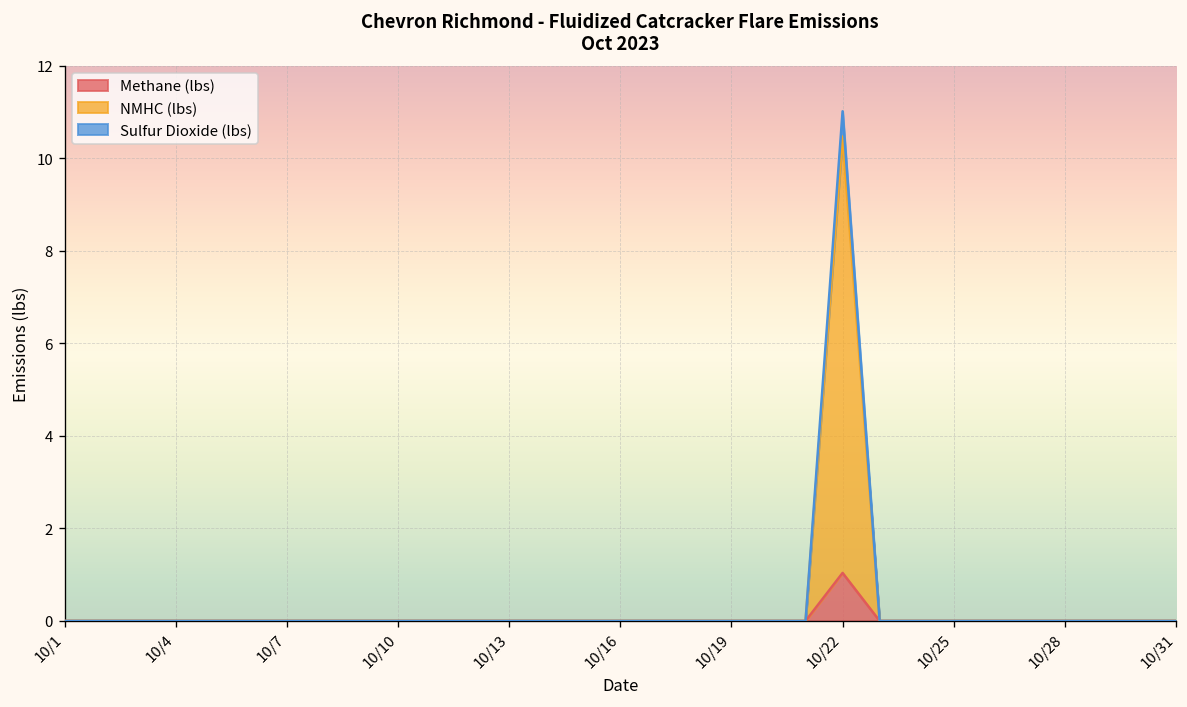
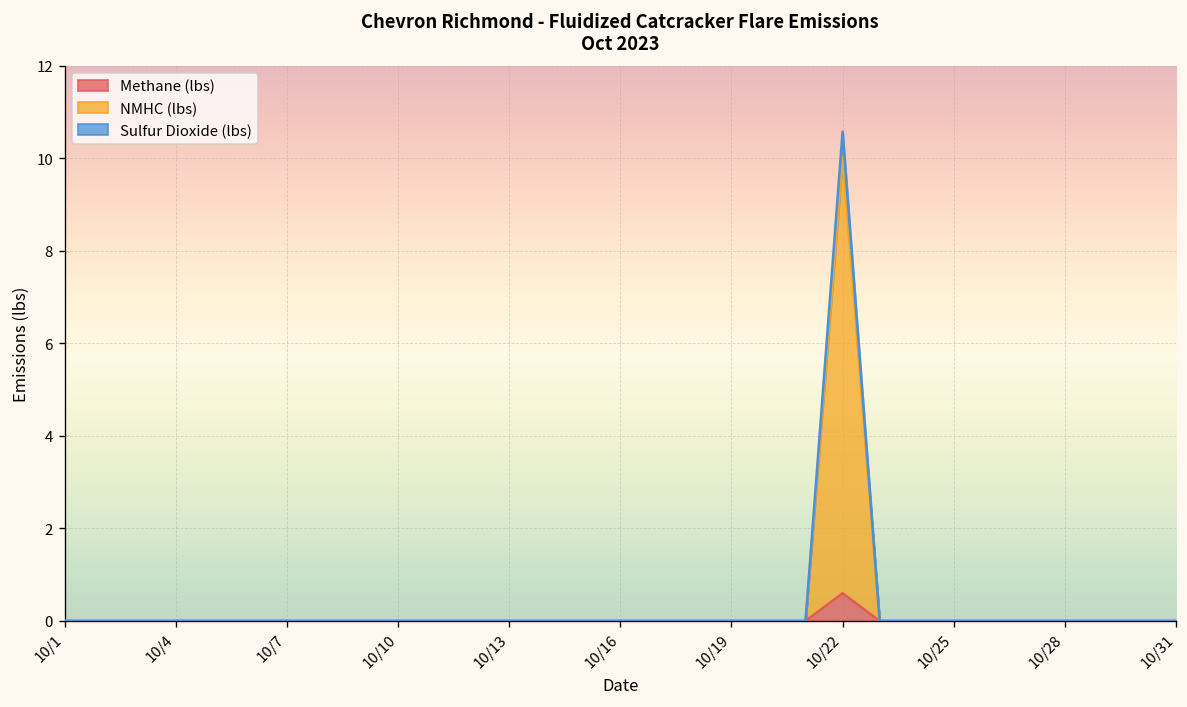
Methane (lbs), 10/22: 1.0 -> 0.6
